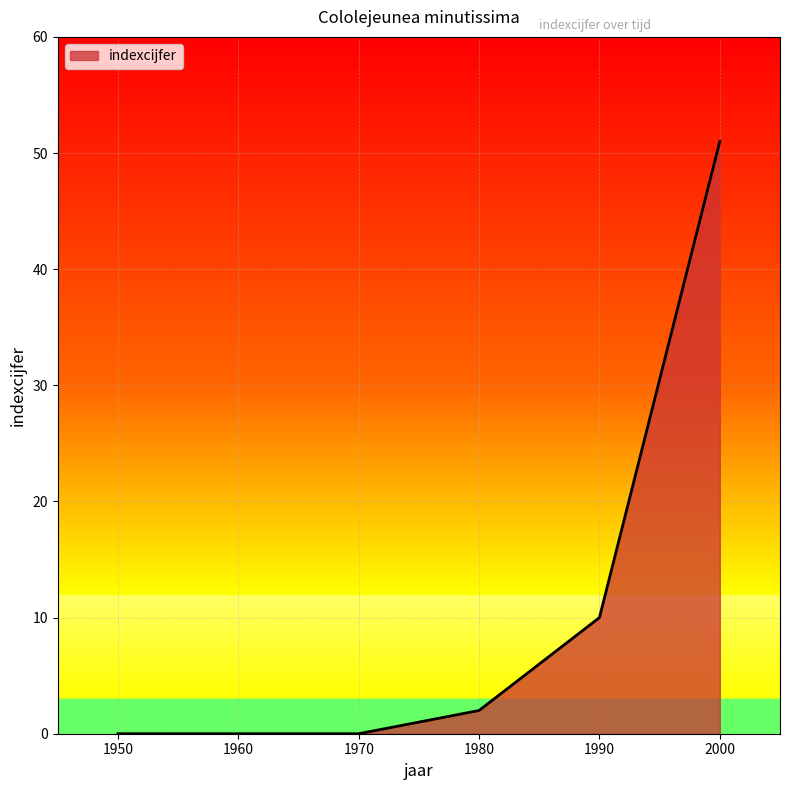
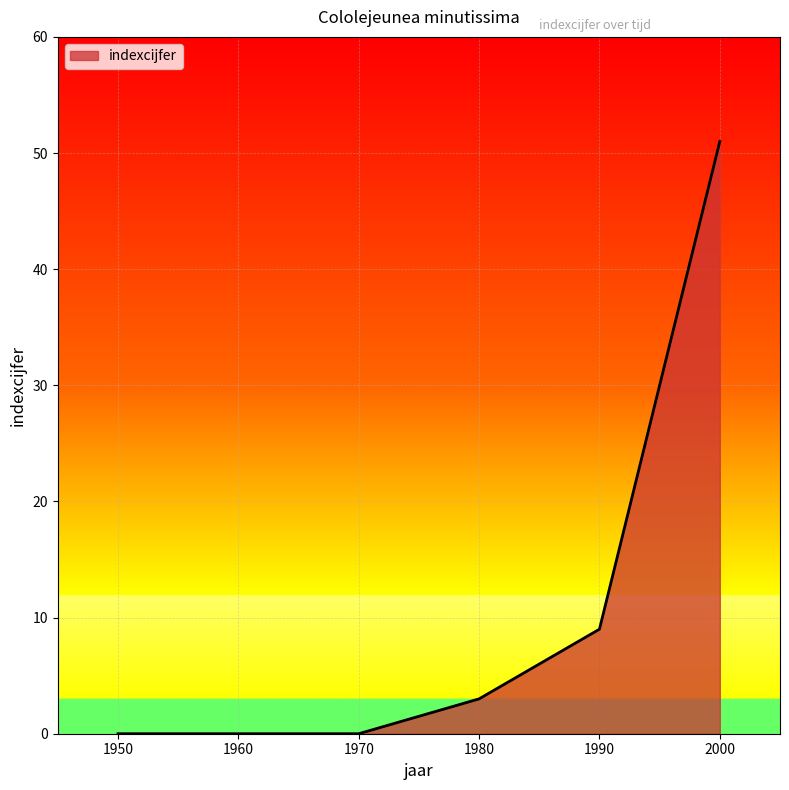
1980: 2 -> 3
1990: 10 -> 9
